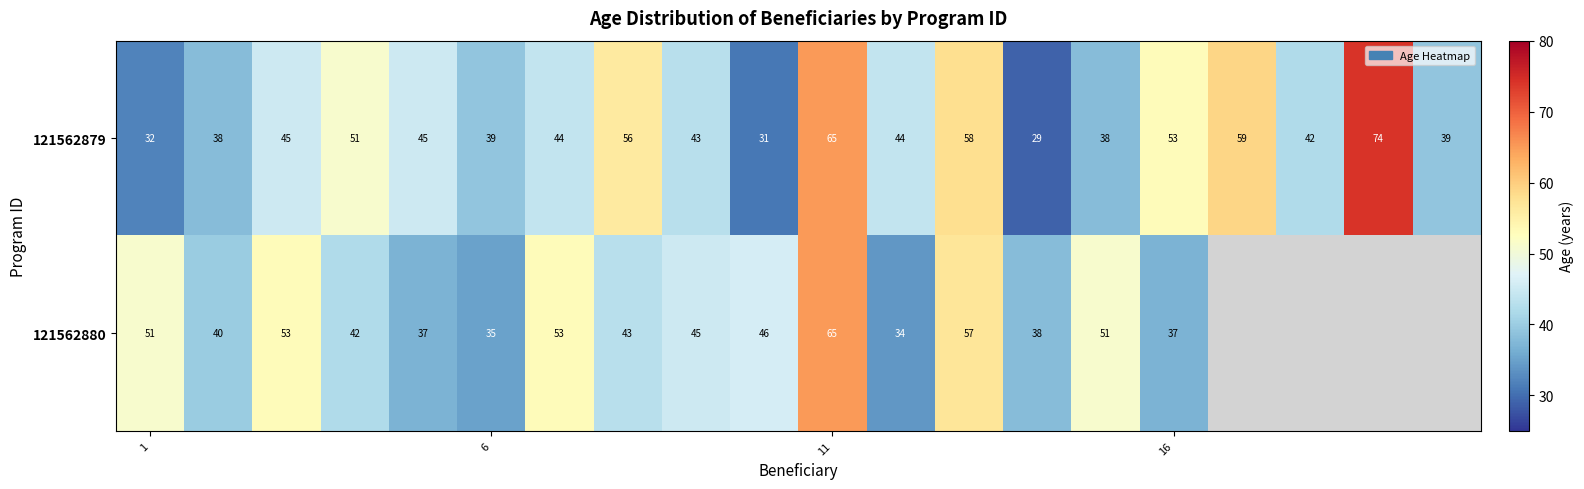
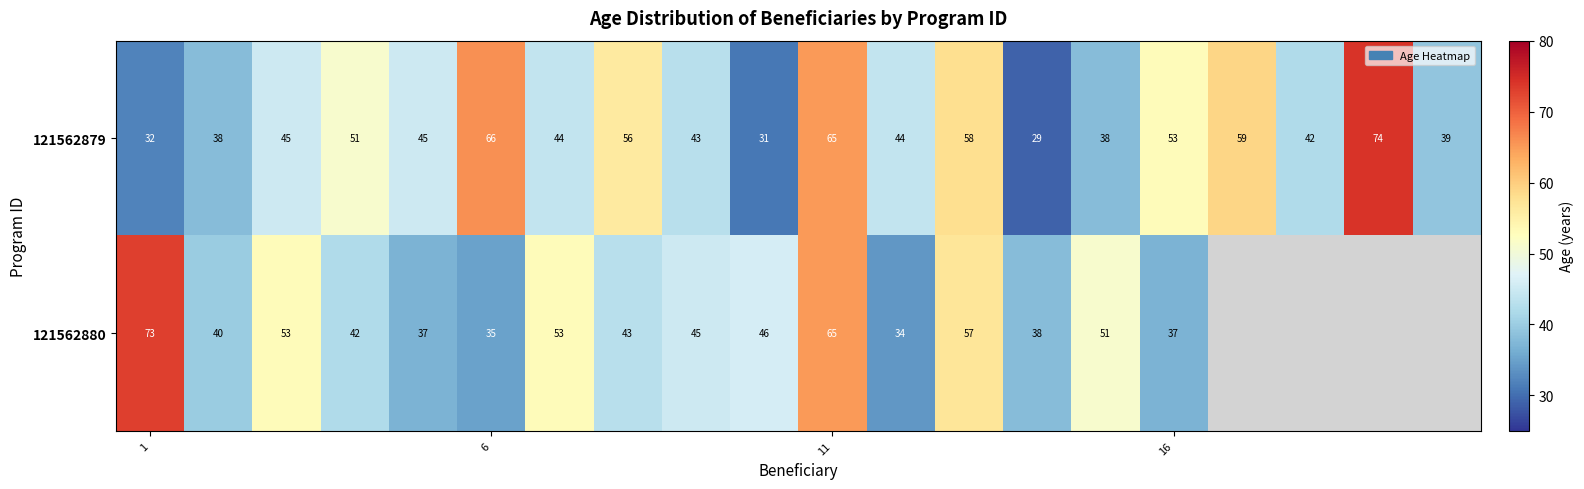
121562879, 6: 39 -> 66
121562880, 1: 51 -> 73
